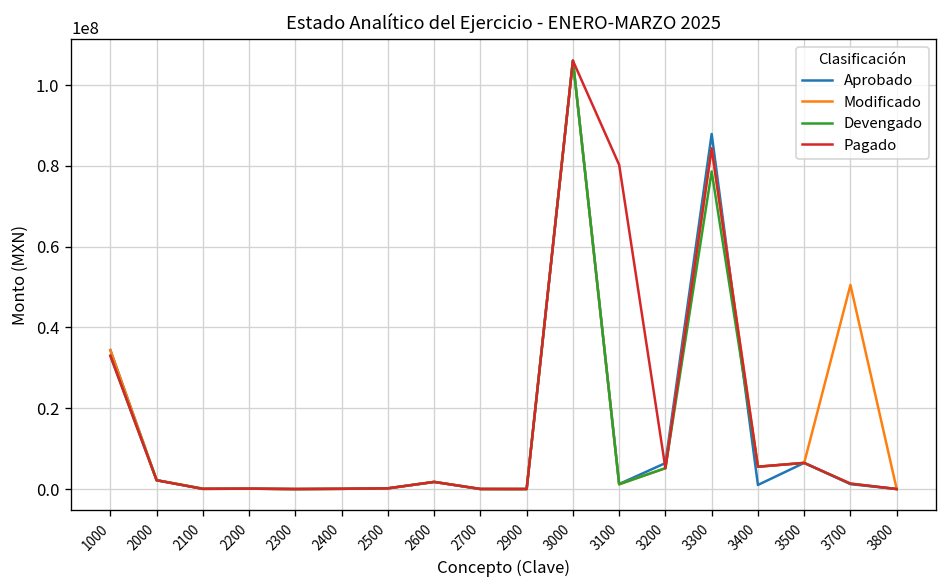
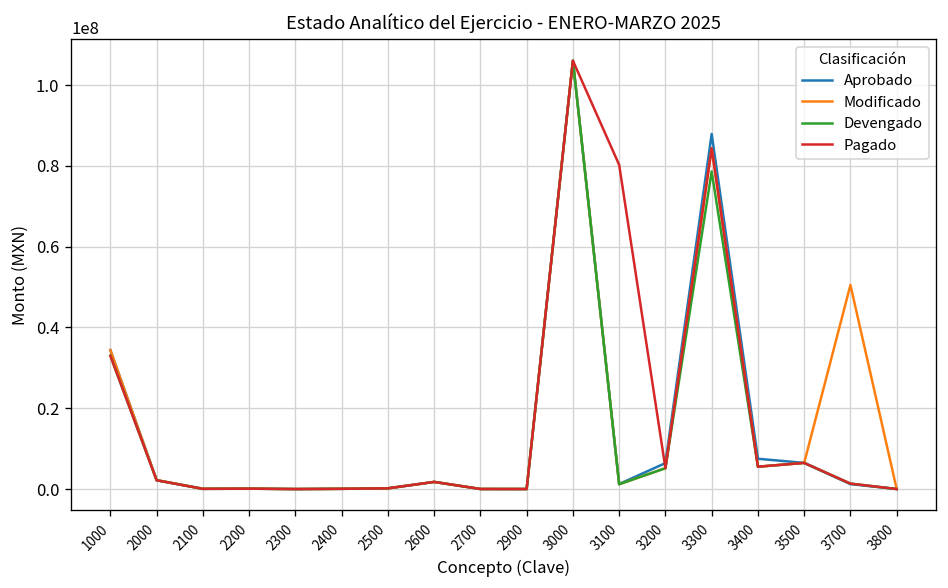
Aprobado, 3400: 1000000 -> 7000000
